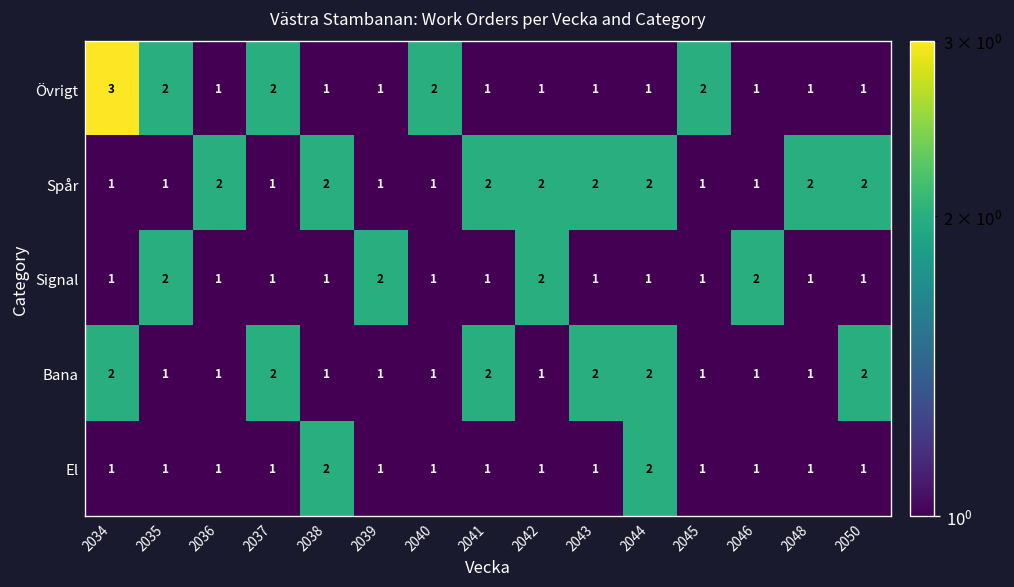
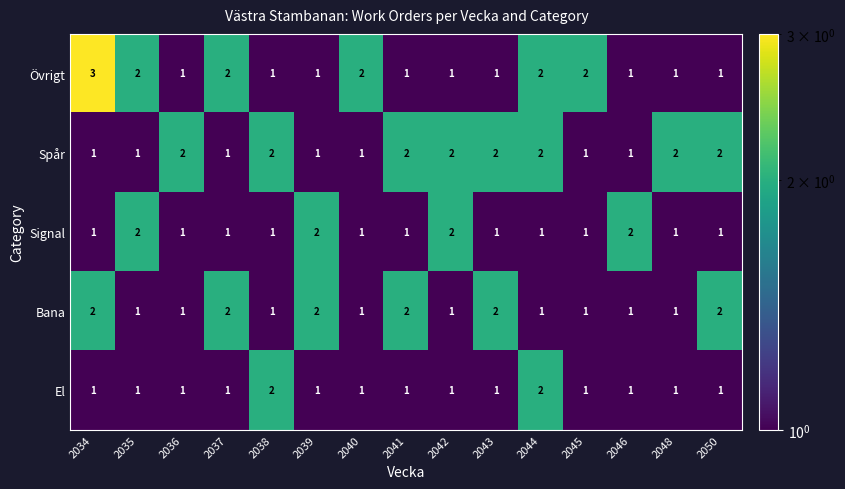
Övrigt, 2044: 1 -> 2
Bana, 2039: 1 -> 2
Bana, 2044: 2 -> 1
